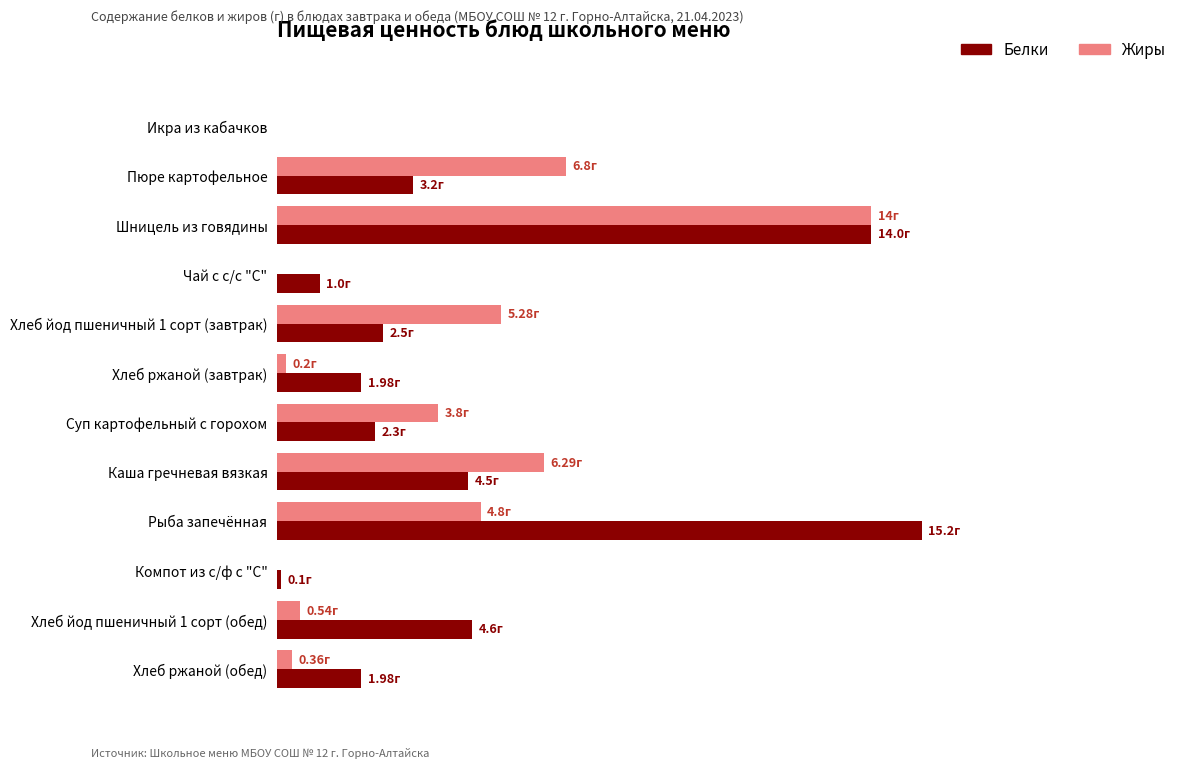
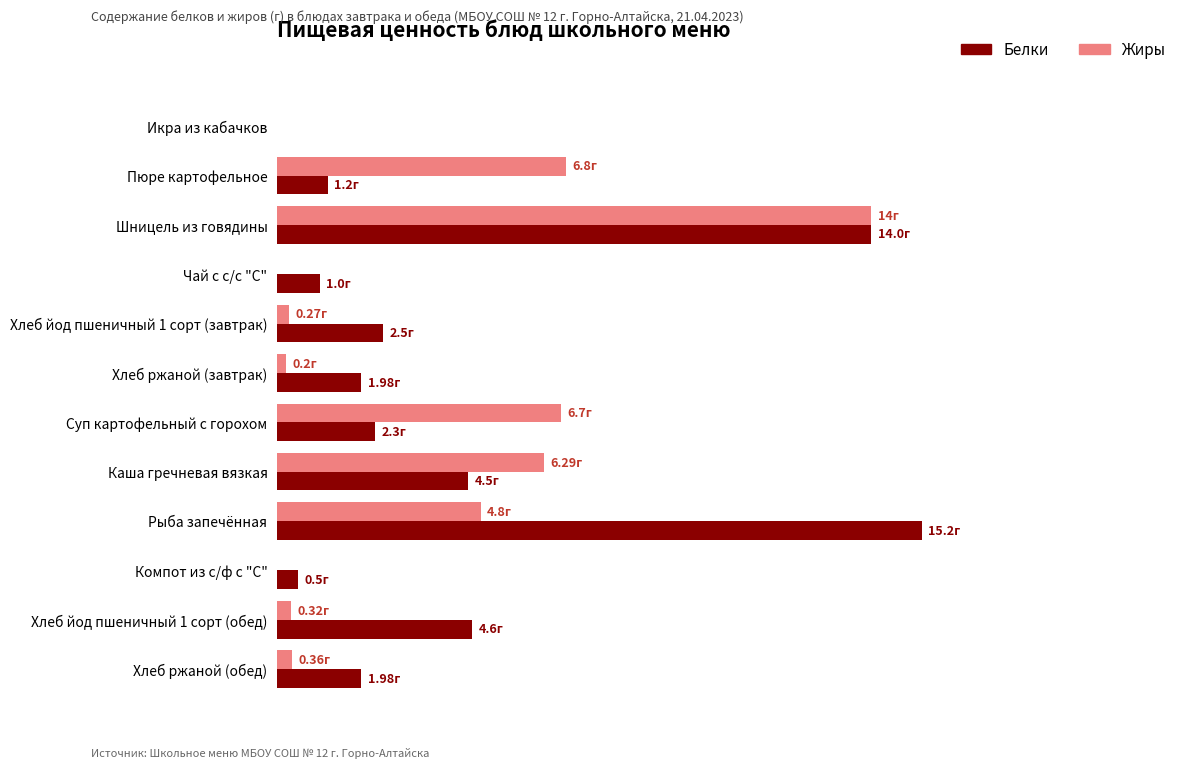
Белки, Пюре картофельное: 3.2г -> 1.2г
Жиры, Хлеб йод пшеничный 1 сорт (завтрак): 5.28г -> 0.27г
Жиры, Суп картофельный с горохом: 3.8г -> 6.7г
Белки, Компот из с/ф с "С": 0.1г -> 0.5г
Жиры, Хлеб йод пшеничный 1 сорт (обед): 0.54г -> 0.32г
